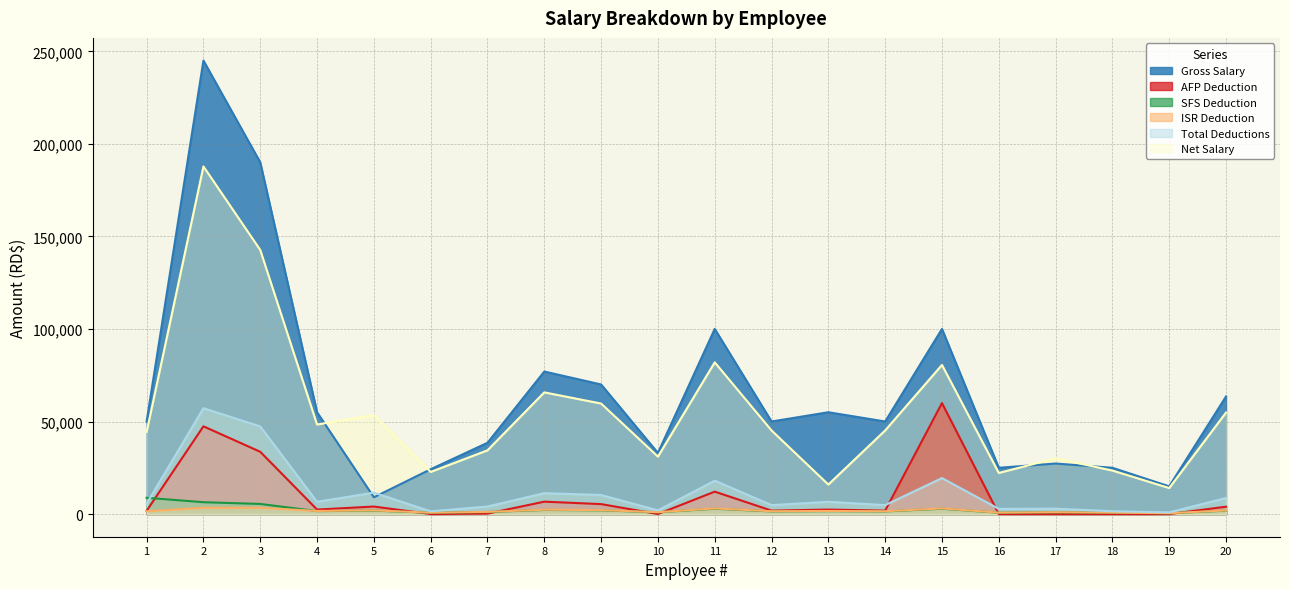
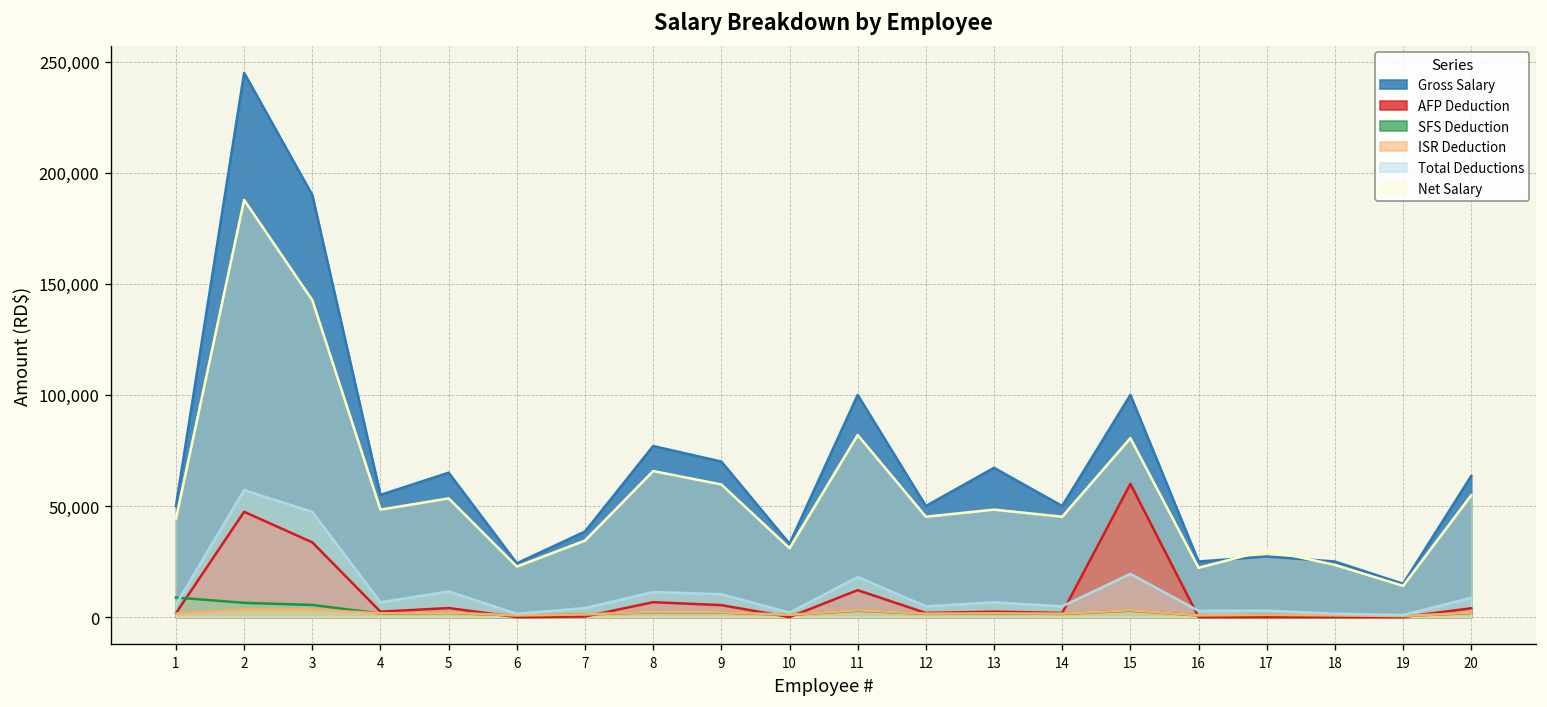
Gross Salary, 5: 9,000 -> 65,000
Gross Salary, 13: 55,000 -> 67,000
Net Salary, 13: 16,000 -> 48,000
